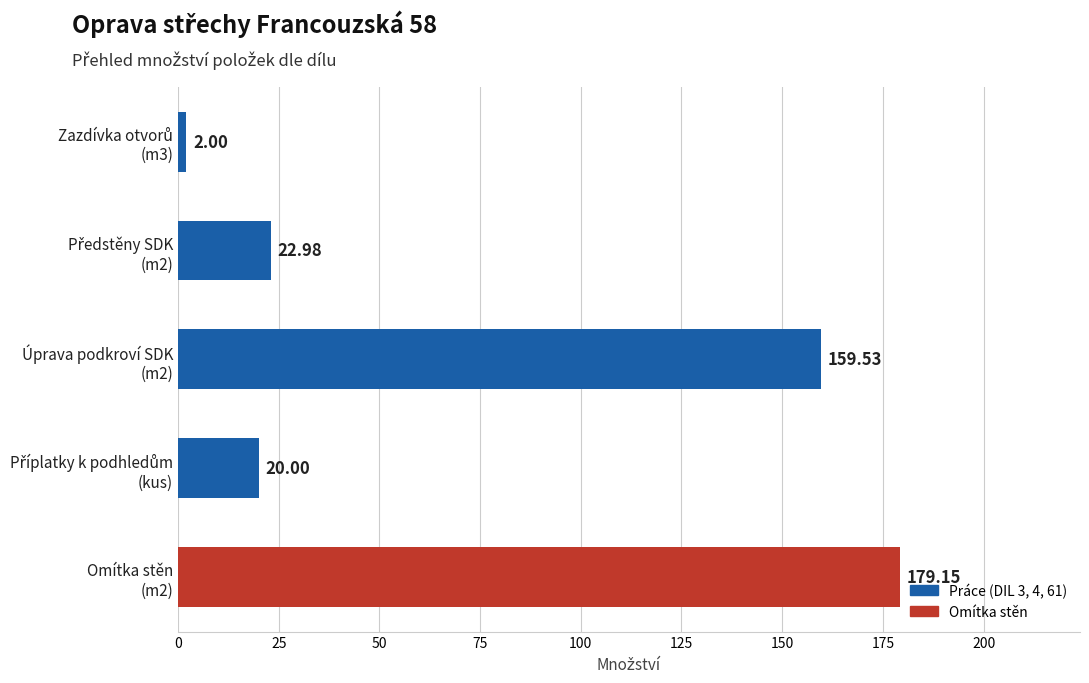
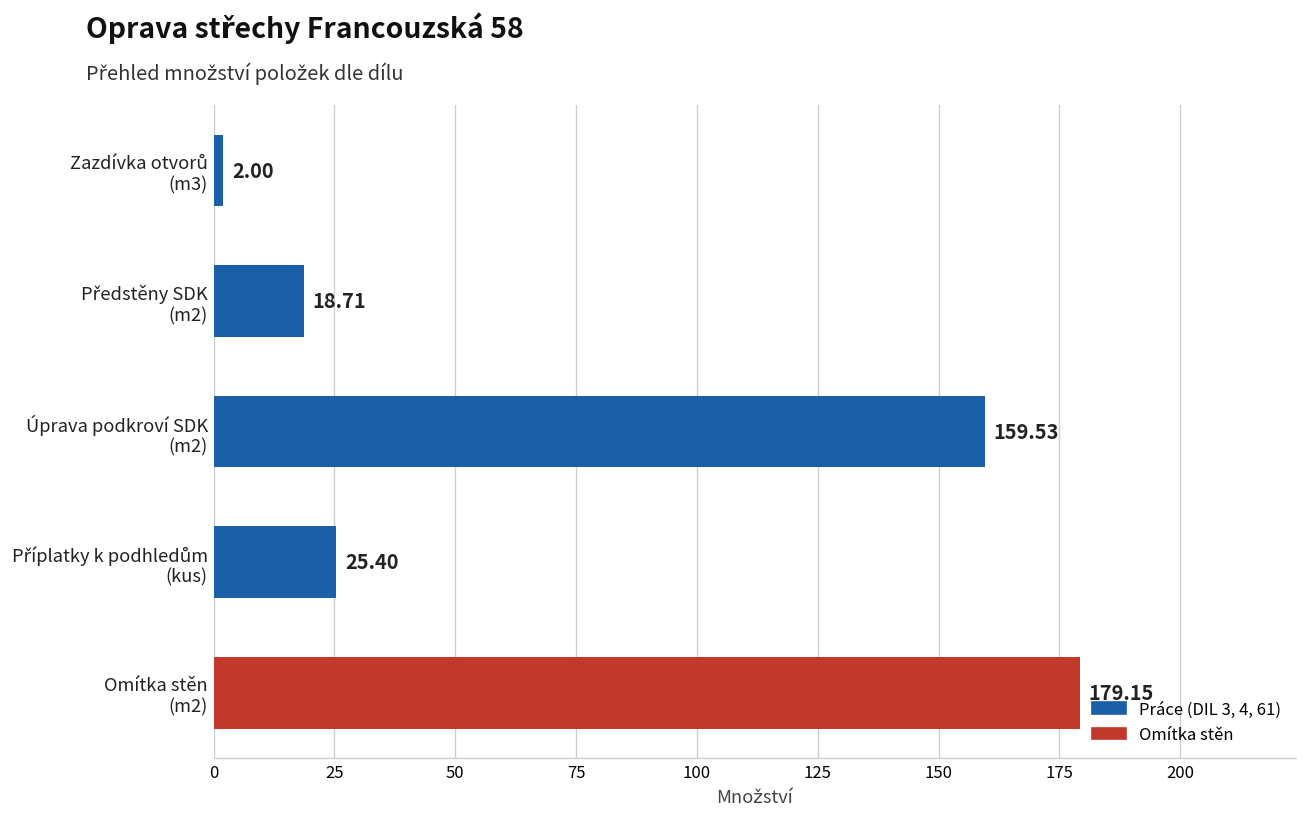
Předstěny SDK (m2): 22.98 -> 18.71
Příplatky k podhledům (kus): 20.00 -> 25.40
